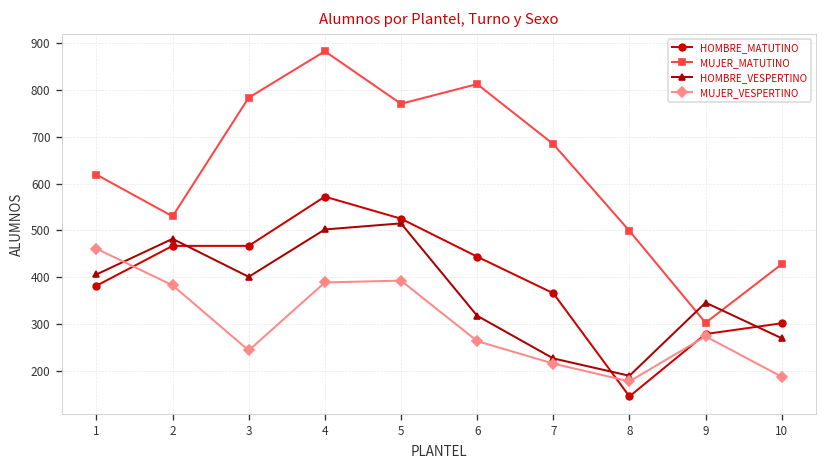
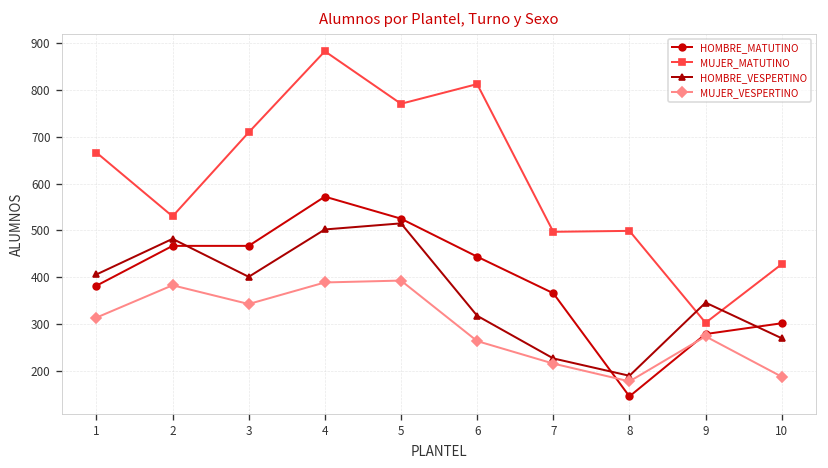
MUJER_MATUTINO, 1: 620 -> 670
MUJER_VESPERTINO, 1: 460 -> 310
MUJER_MATUTINO, 3: 780 -> 710
MUJER_VESPERTINO, 3: 240 -> 340
MUJER_MATUTINO, 7: 680 -> 500
